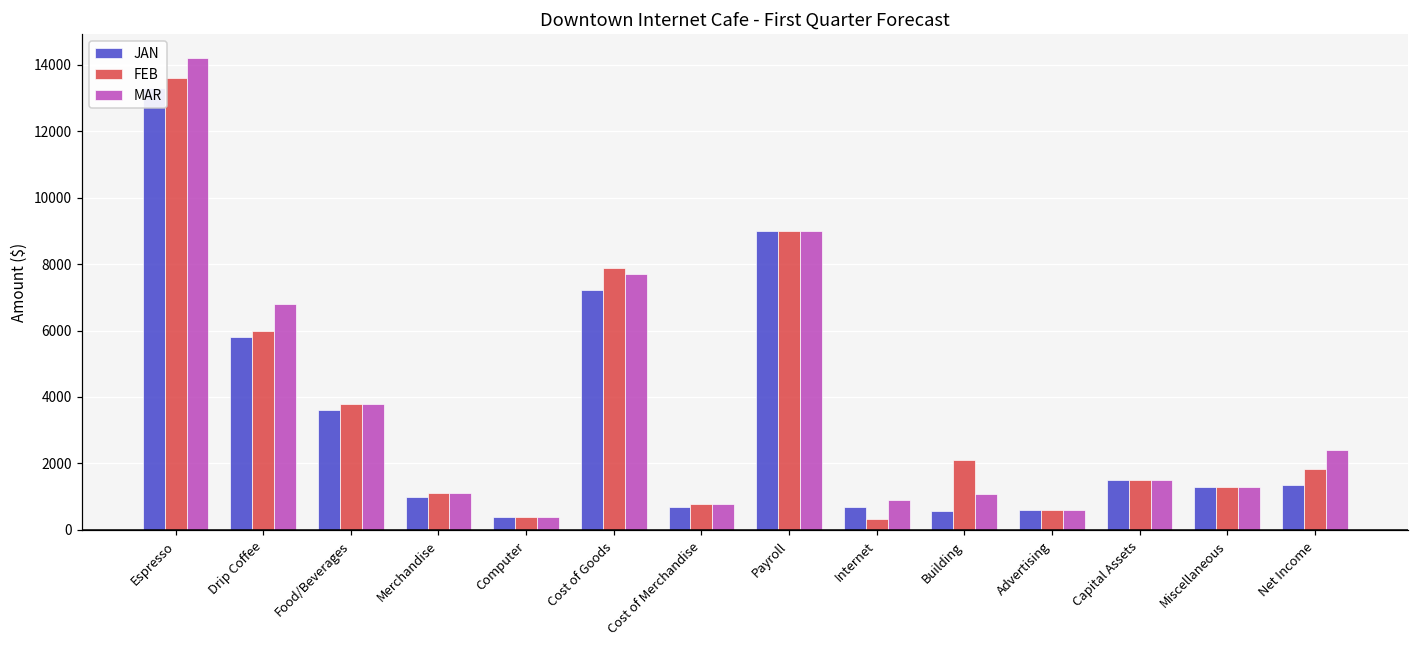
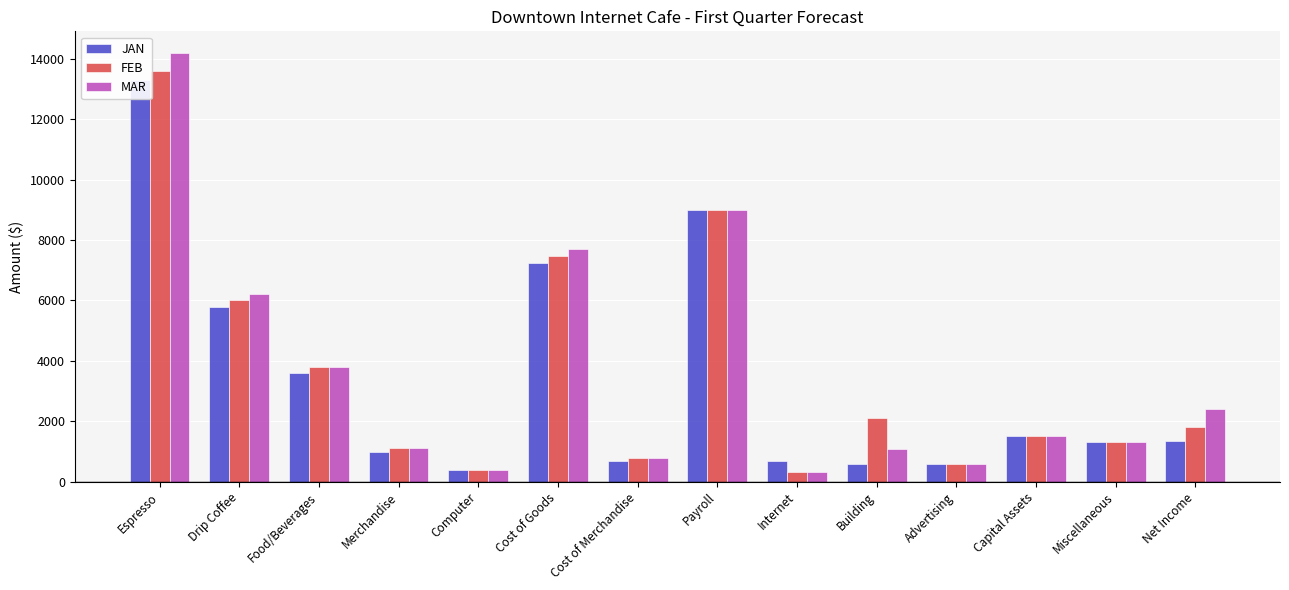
MAR, Drip Coffee: 6800 -> 6200
FEB, Cost of Goods: 7900 -> 7500
MAR, Internet: 900 -> 300
